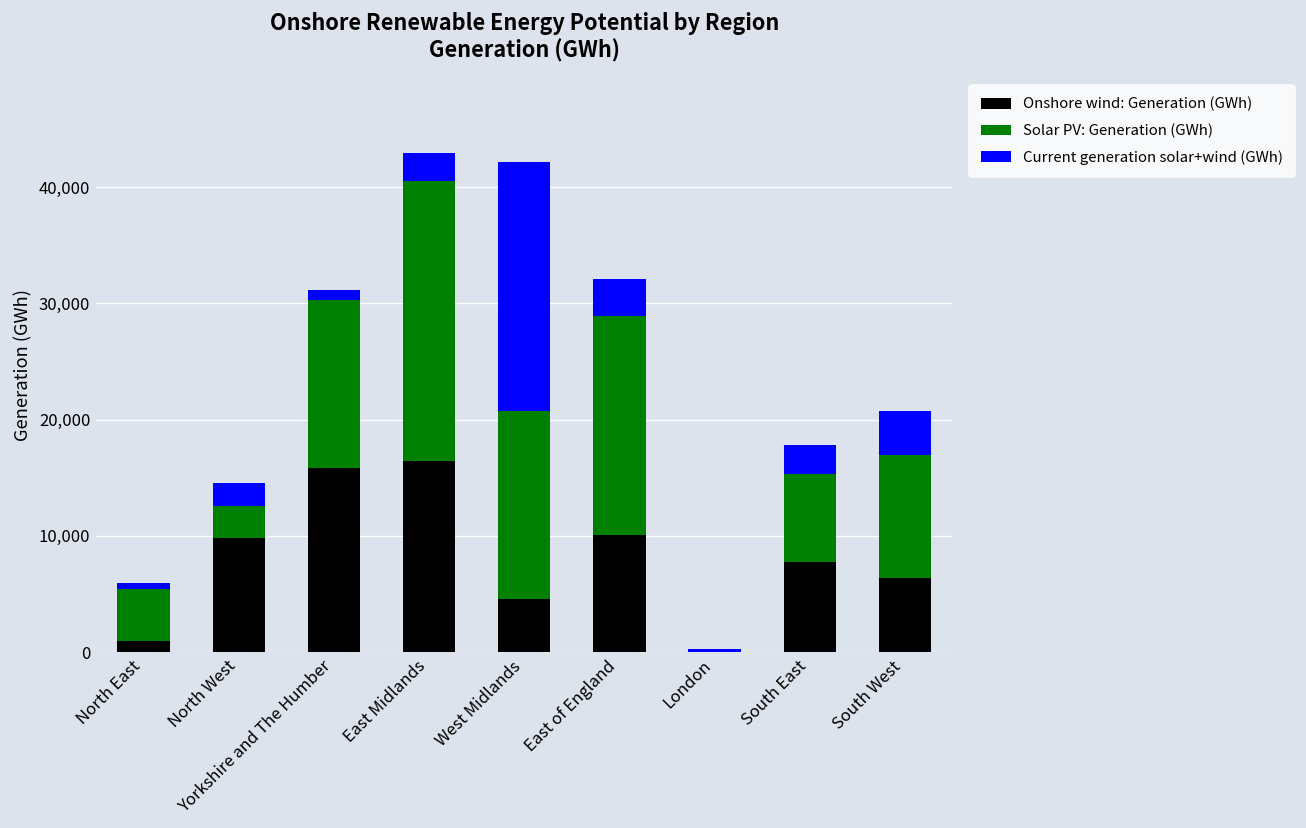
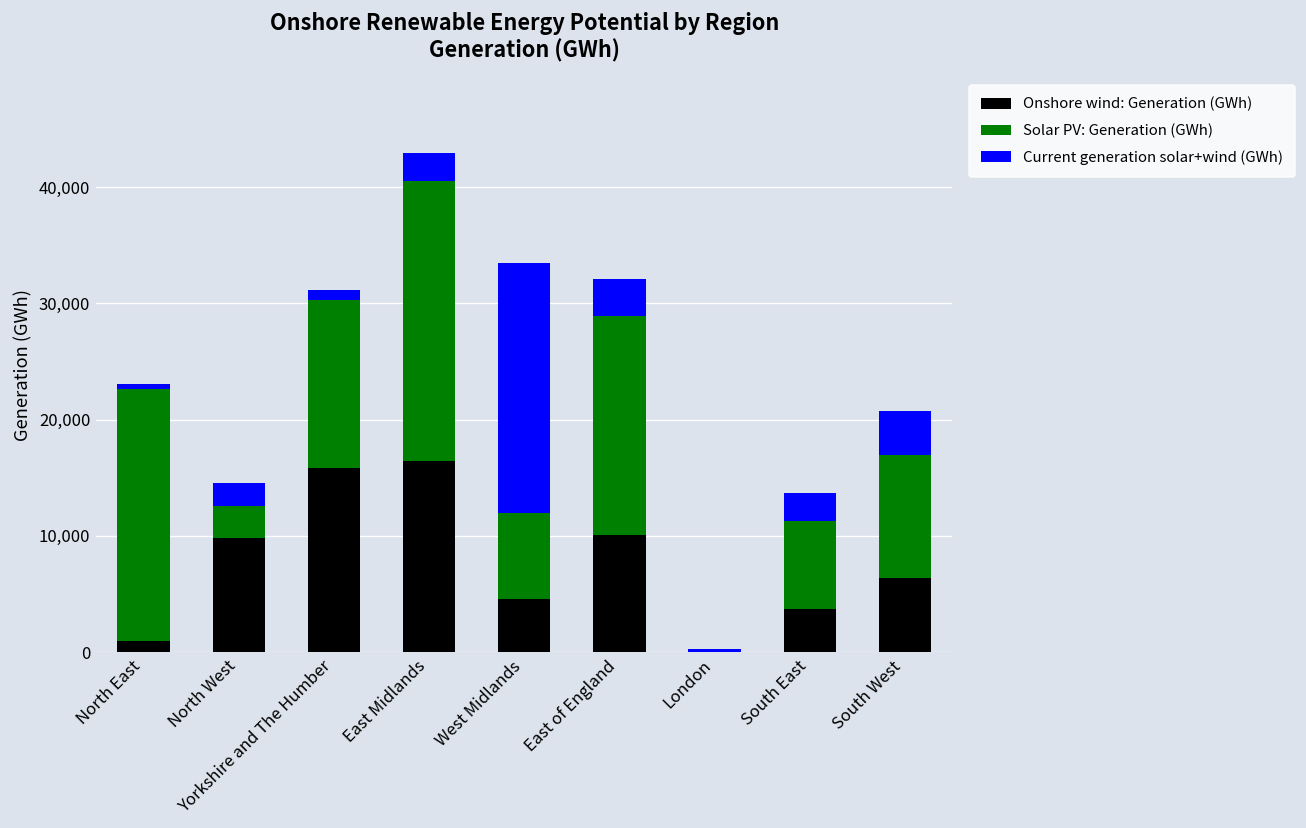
Solar PV: Generation (GWh), North East: 4,000 -> 22,000
Solar PV: Generation (GWh), West Midlands: 16,000 -> 7,000
Onshore wind: Generation (GWh), South East: 8,000 -> 4,000
